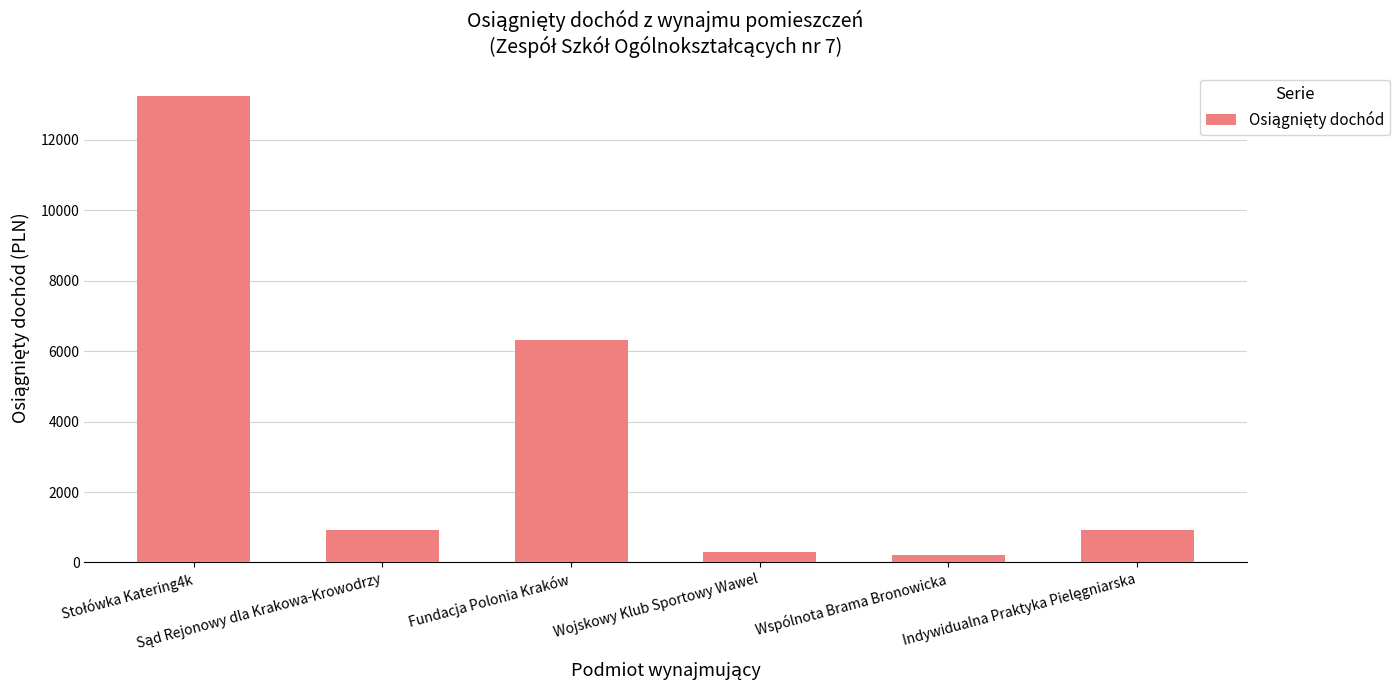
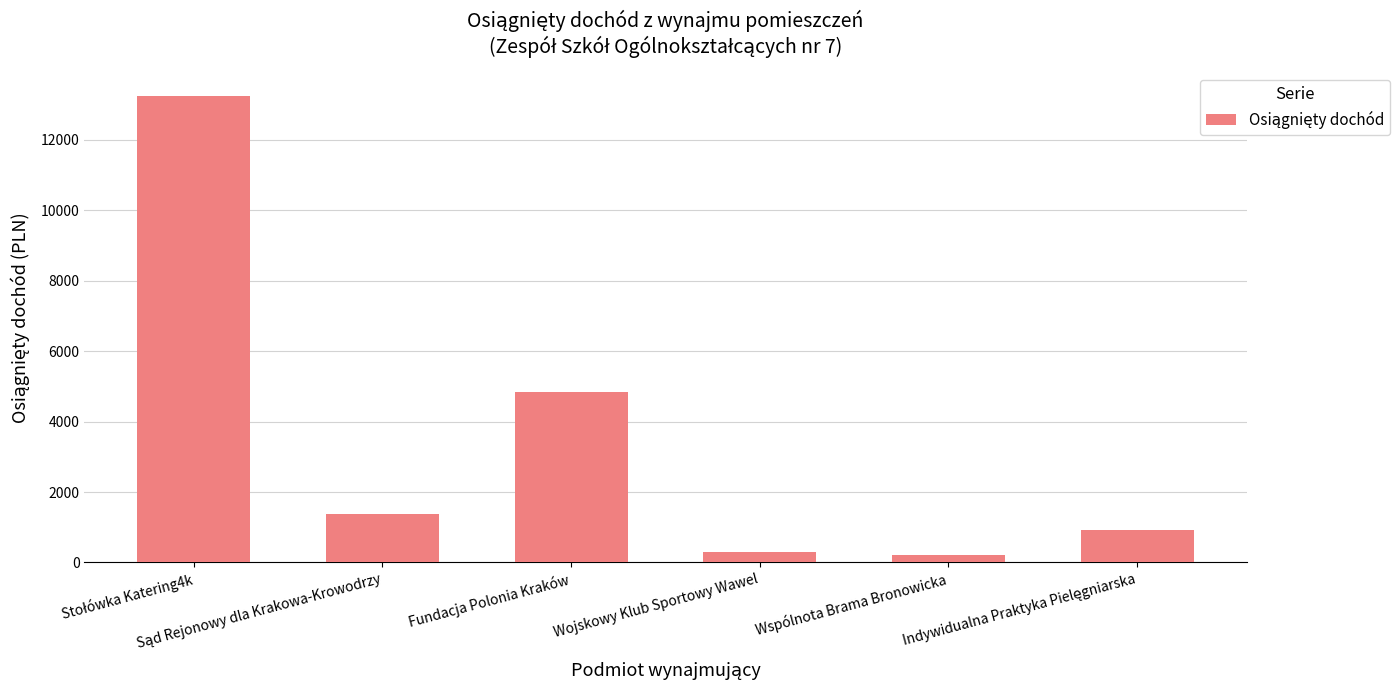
Sąd Rejonowy dla Krakowa-Krowodrzy: 900 -> 1400
Fundacja Polonia Kraków: 6300 -> 4800
